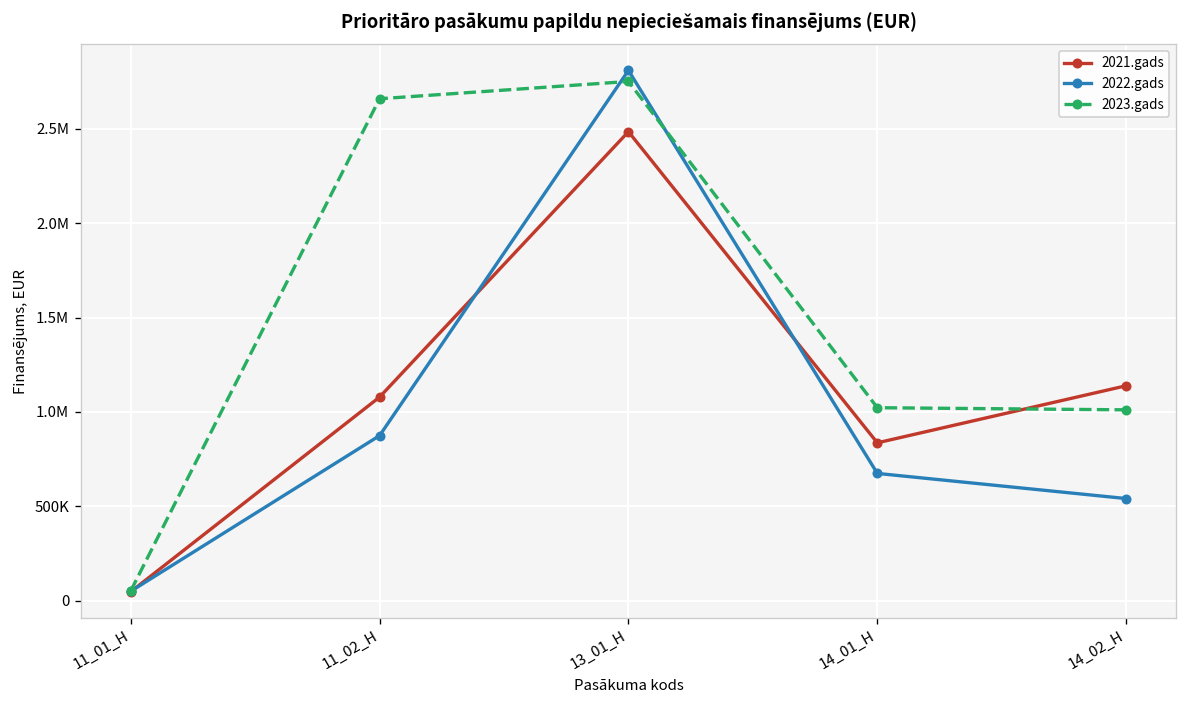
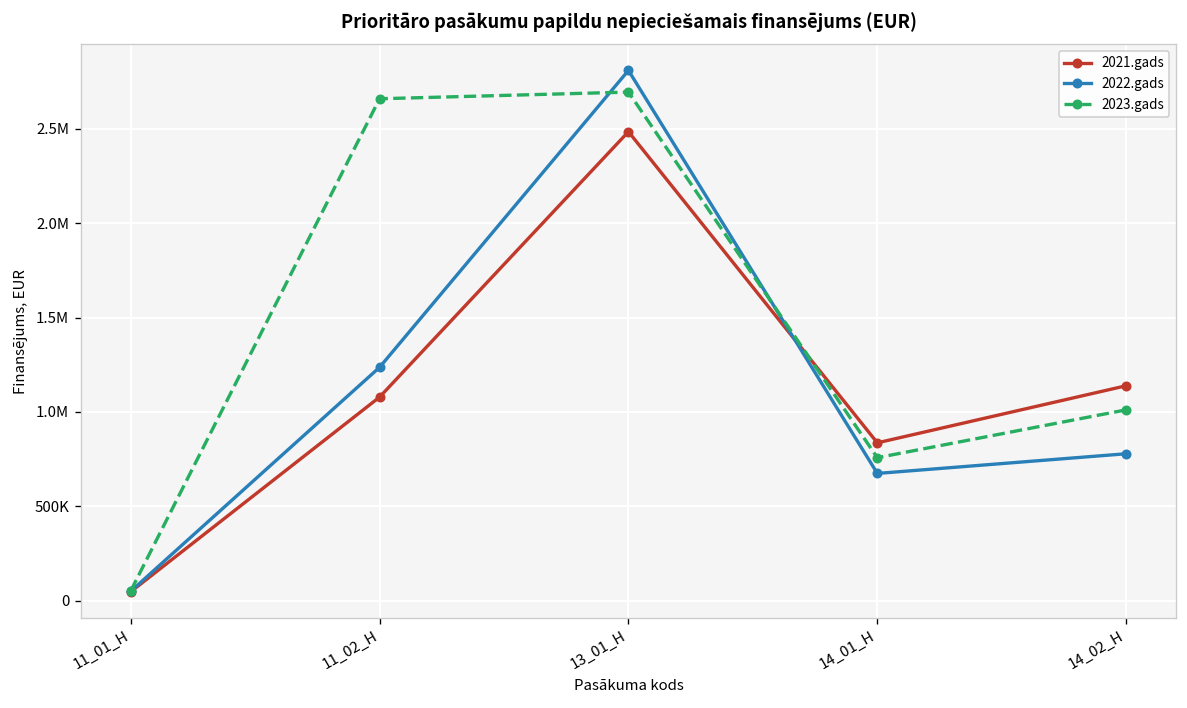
2022.gads, 11_02_H: 870000 -> 1240000
2023.gads, 13_01_H: 2750000 -> 2700000
2023.gads, 14_01_H: 1020000 -> 760000
2022.gads, 14_02_H: 540000 -> 780000
